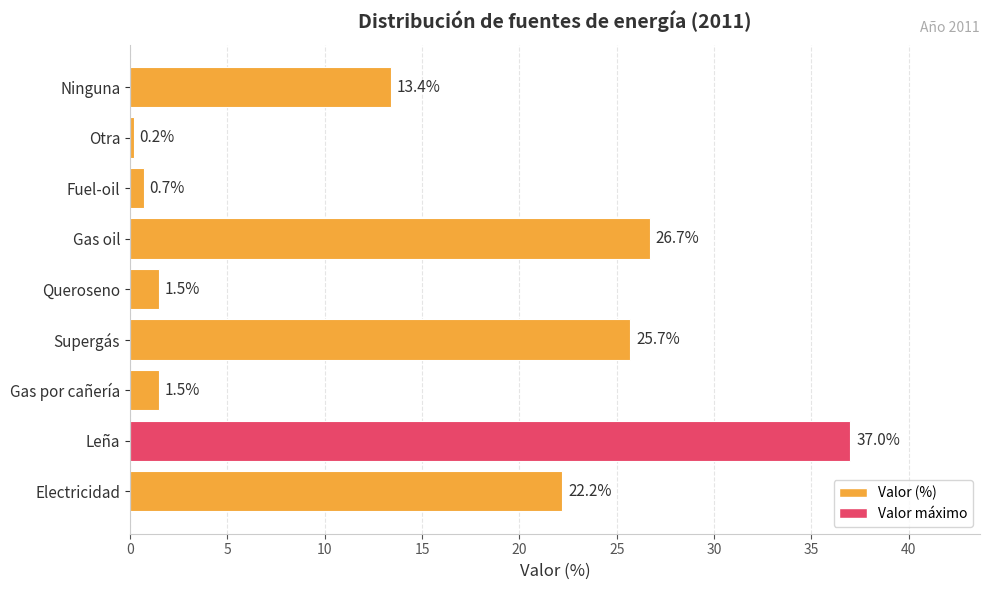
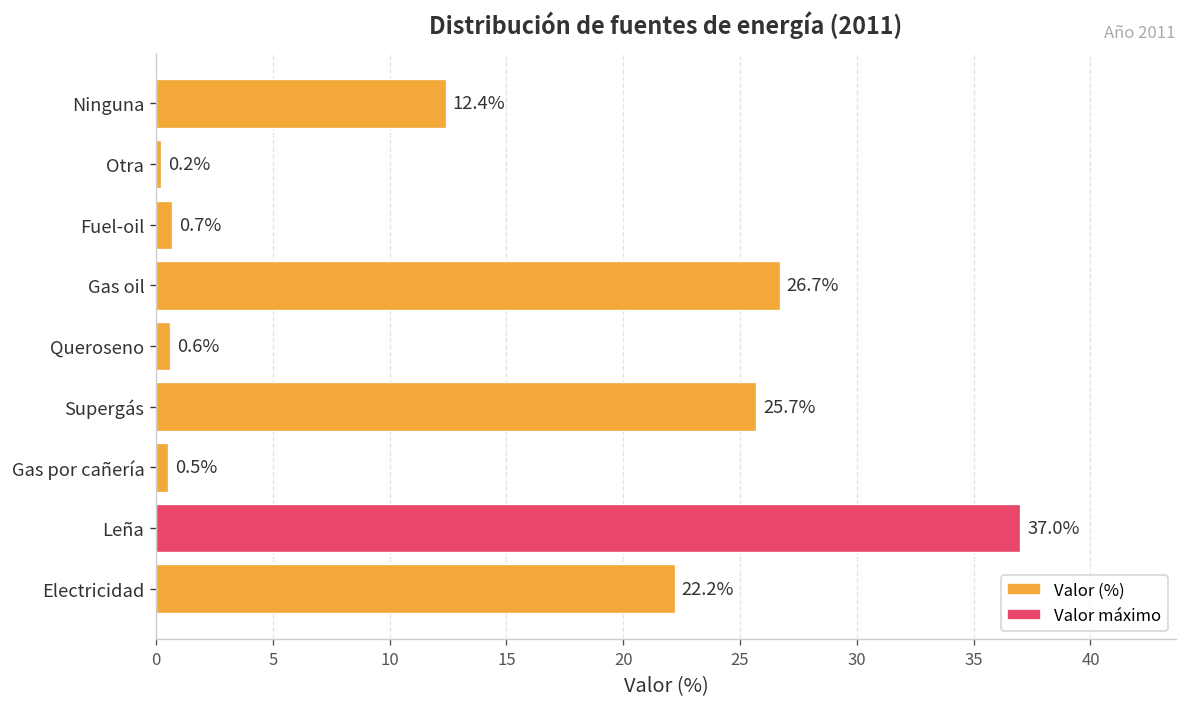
Ninguna: 13.4% -> 12.4%
Queroseno: 1.5% -> 0.6%
Gas por cañería: 1.5% -> 0.5%
